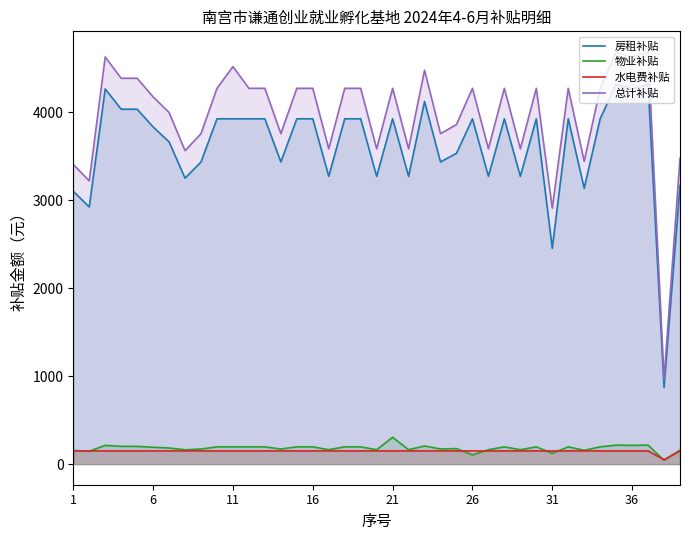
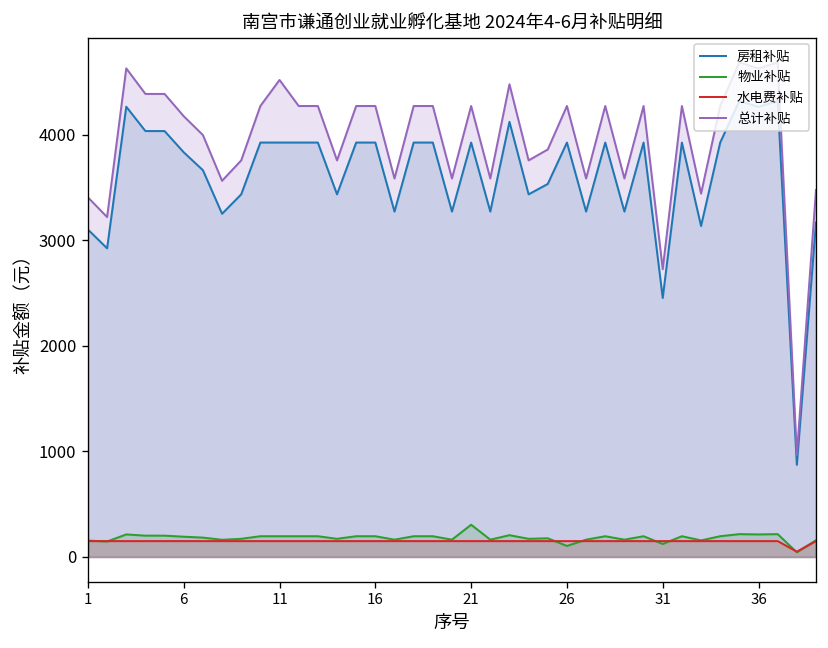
总计补贴, 31: 2900 -> 2700
